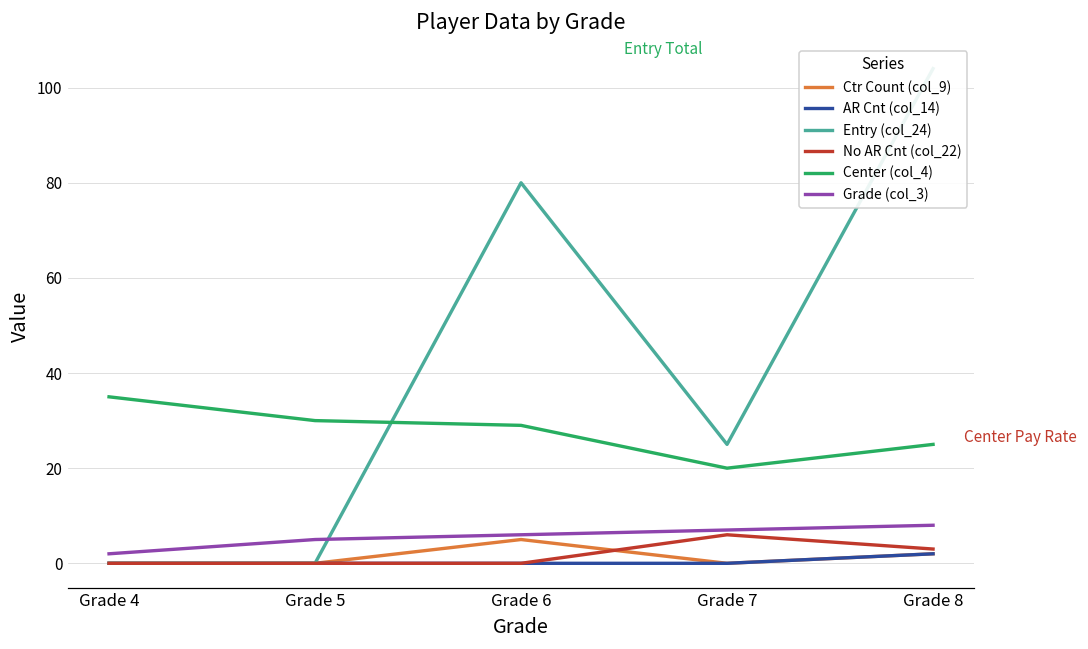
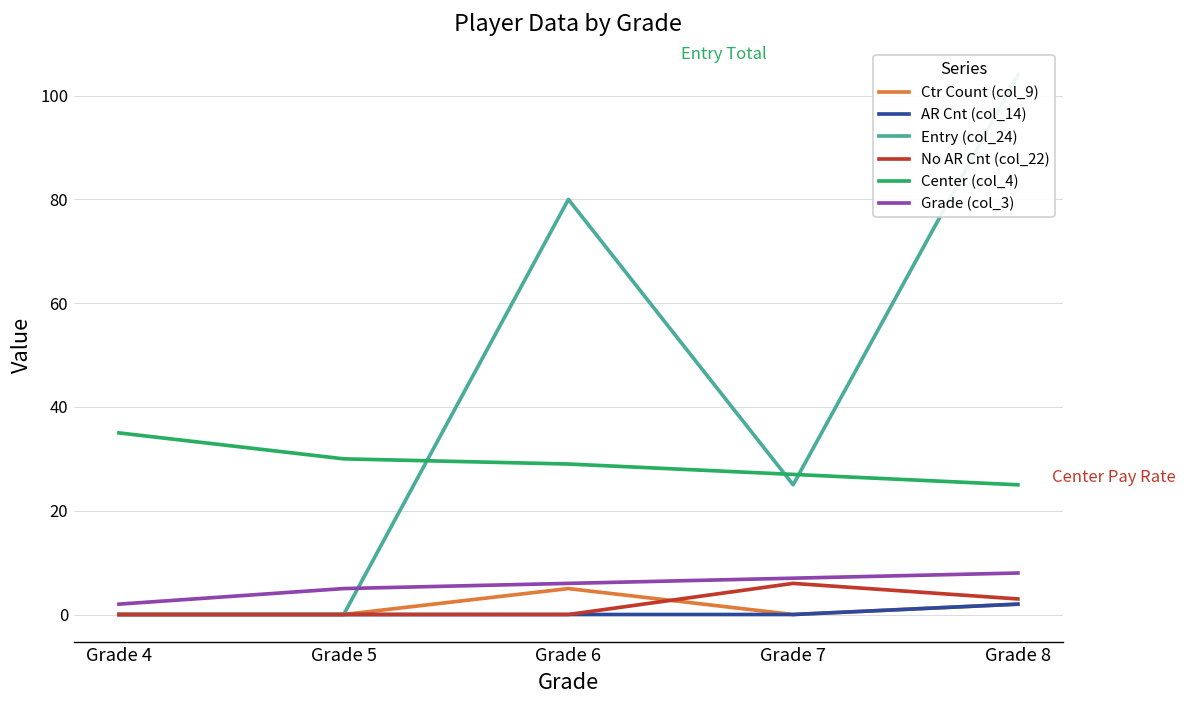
Center (col_4), Grade 7: 20 -> 27
